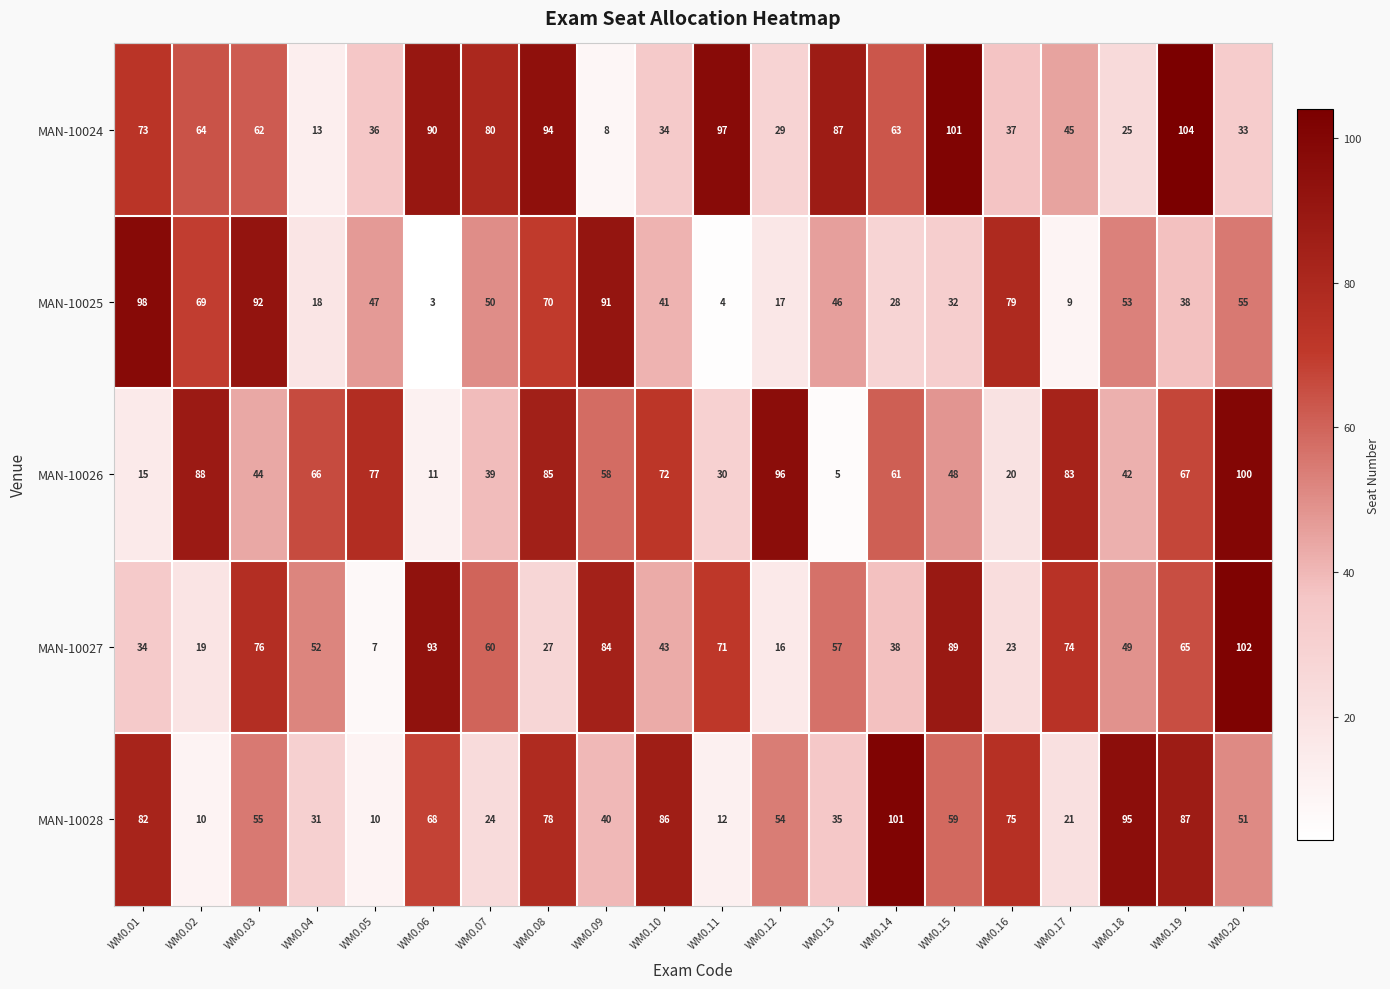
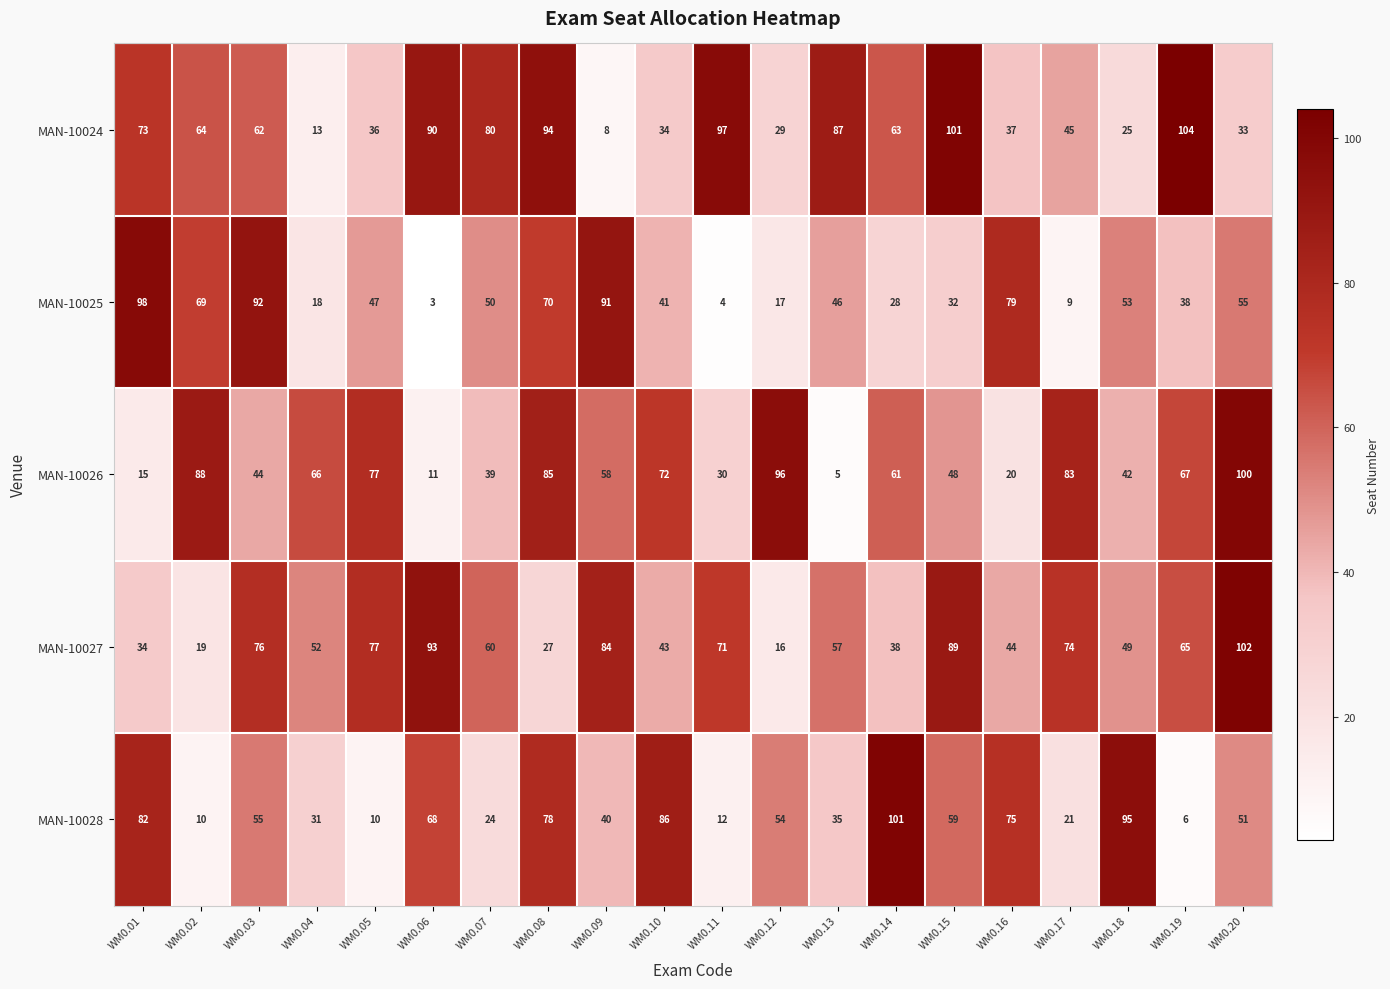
MAN-10027, WM0.05: 7 -> 77
MAN-10027, WM0.16: 23 -> 44
MAN-10028, WM0.19: 87 -> 6
